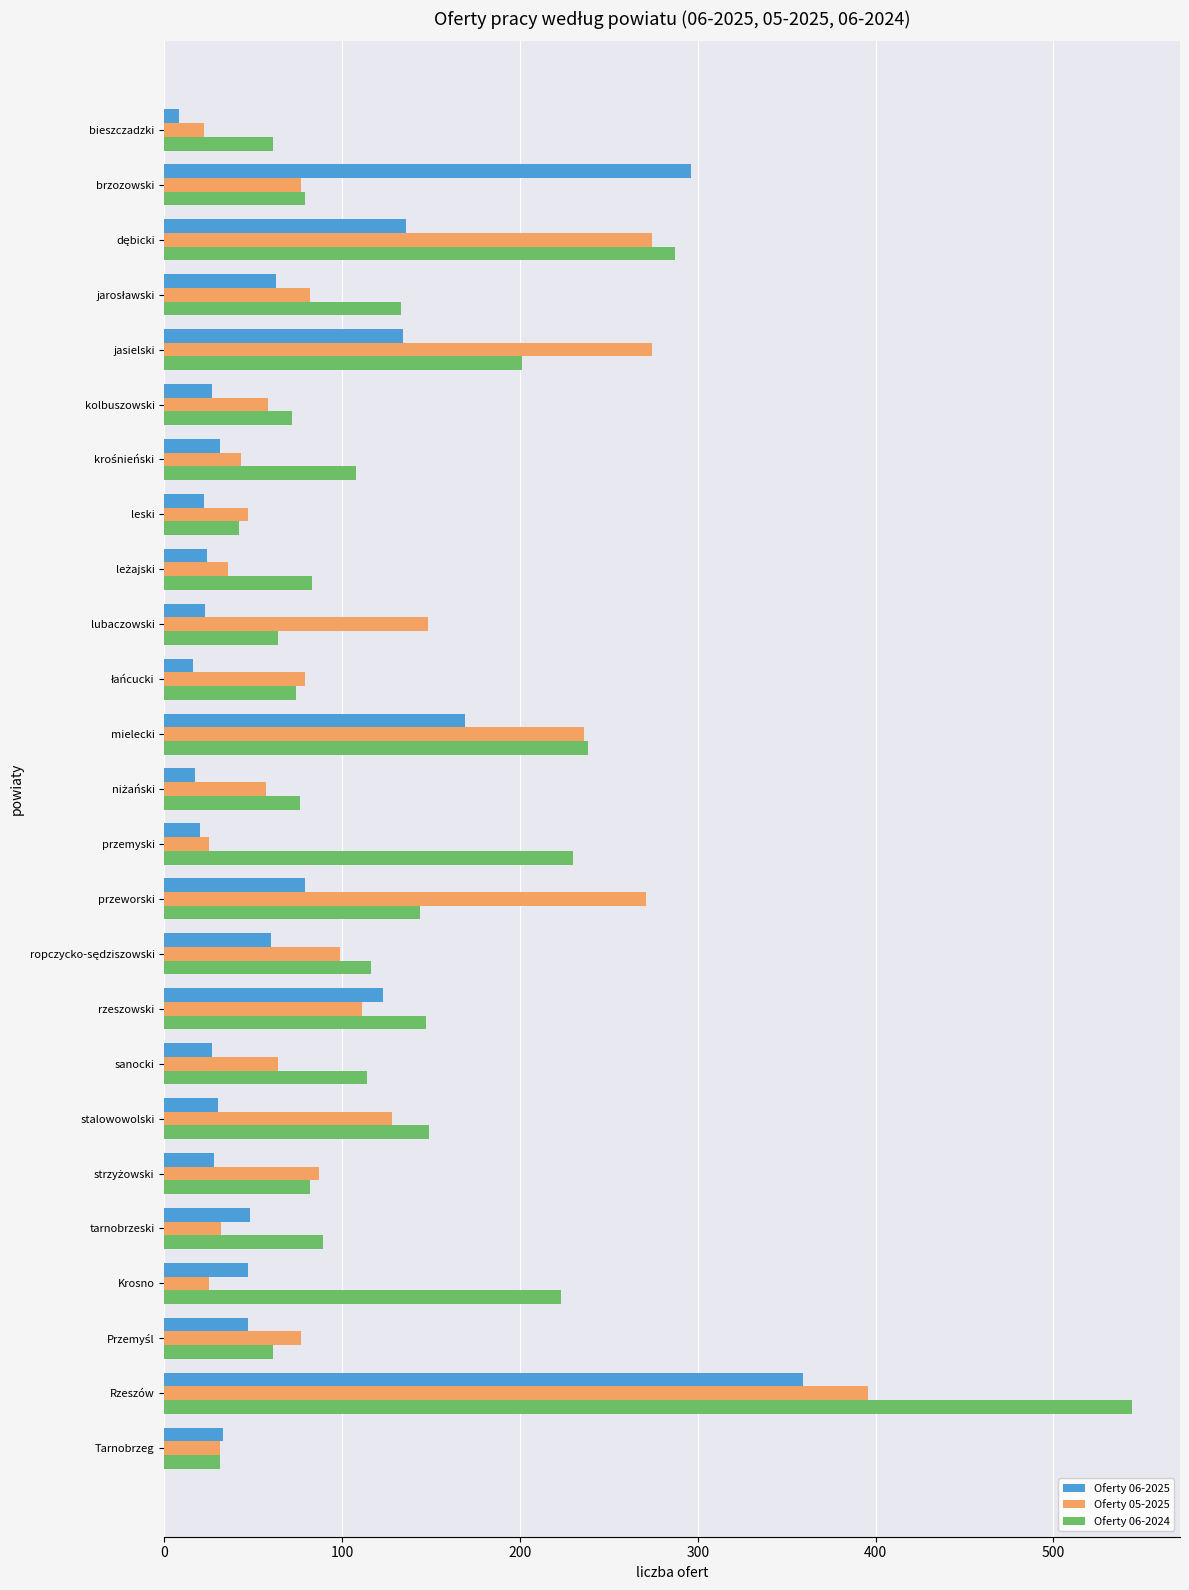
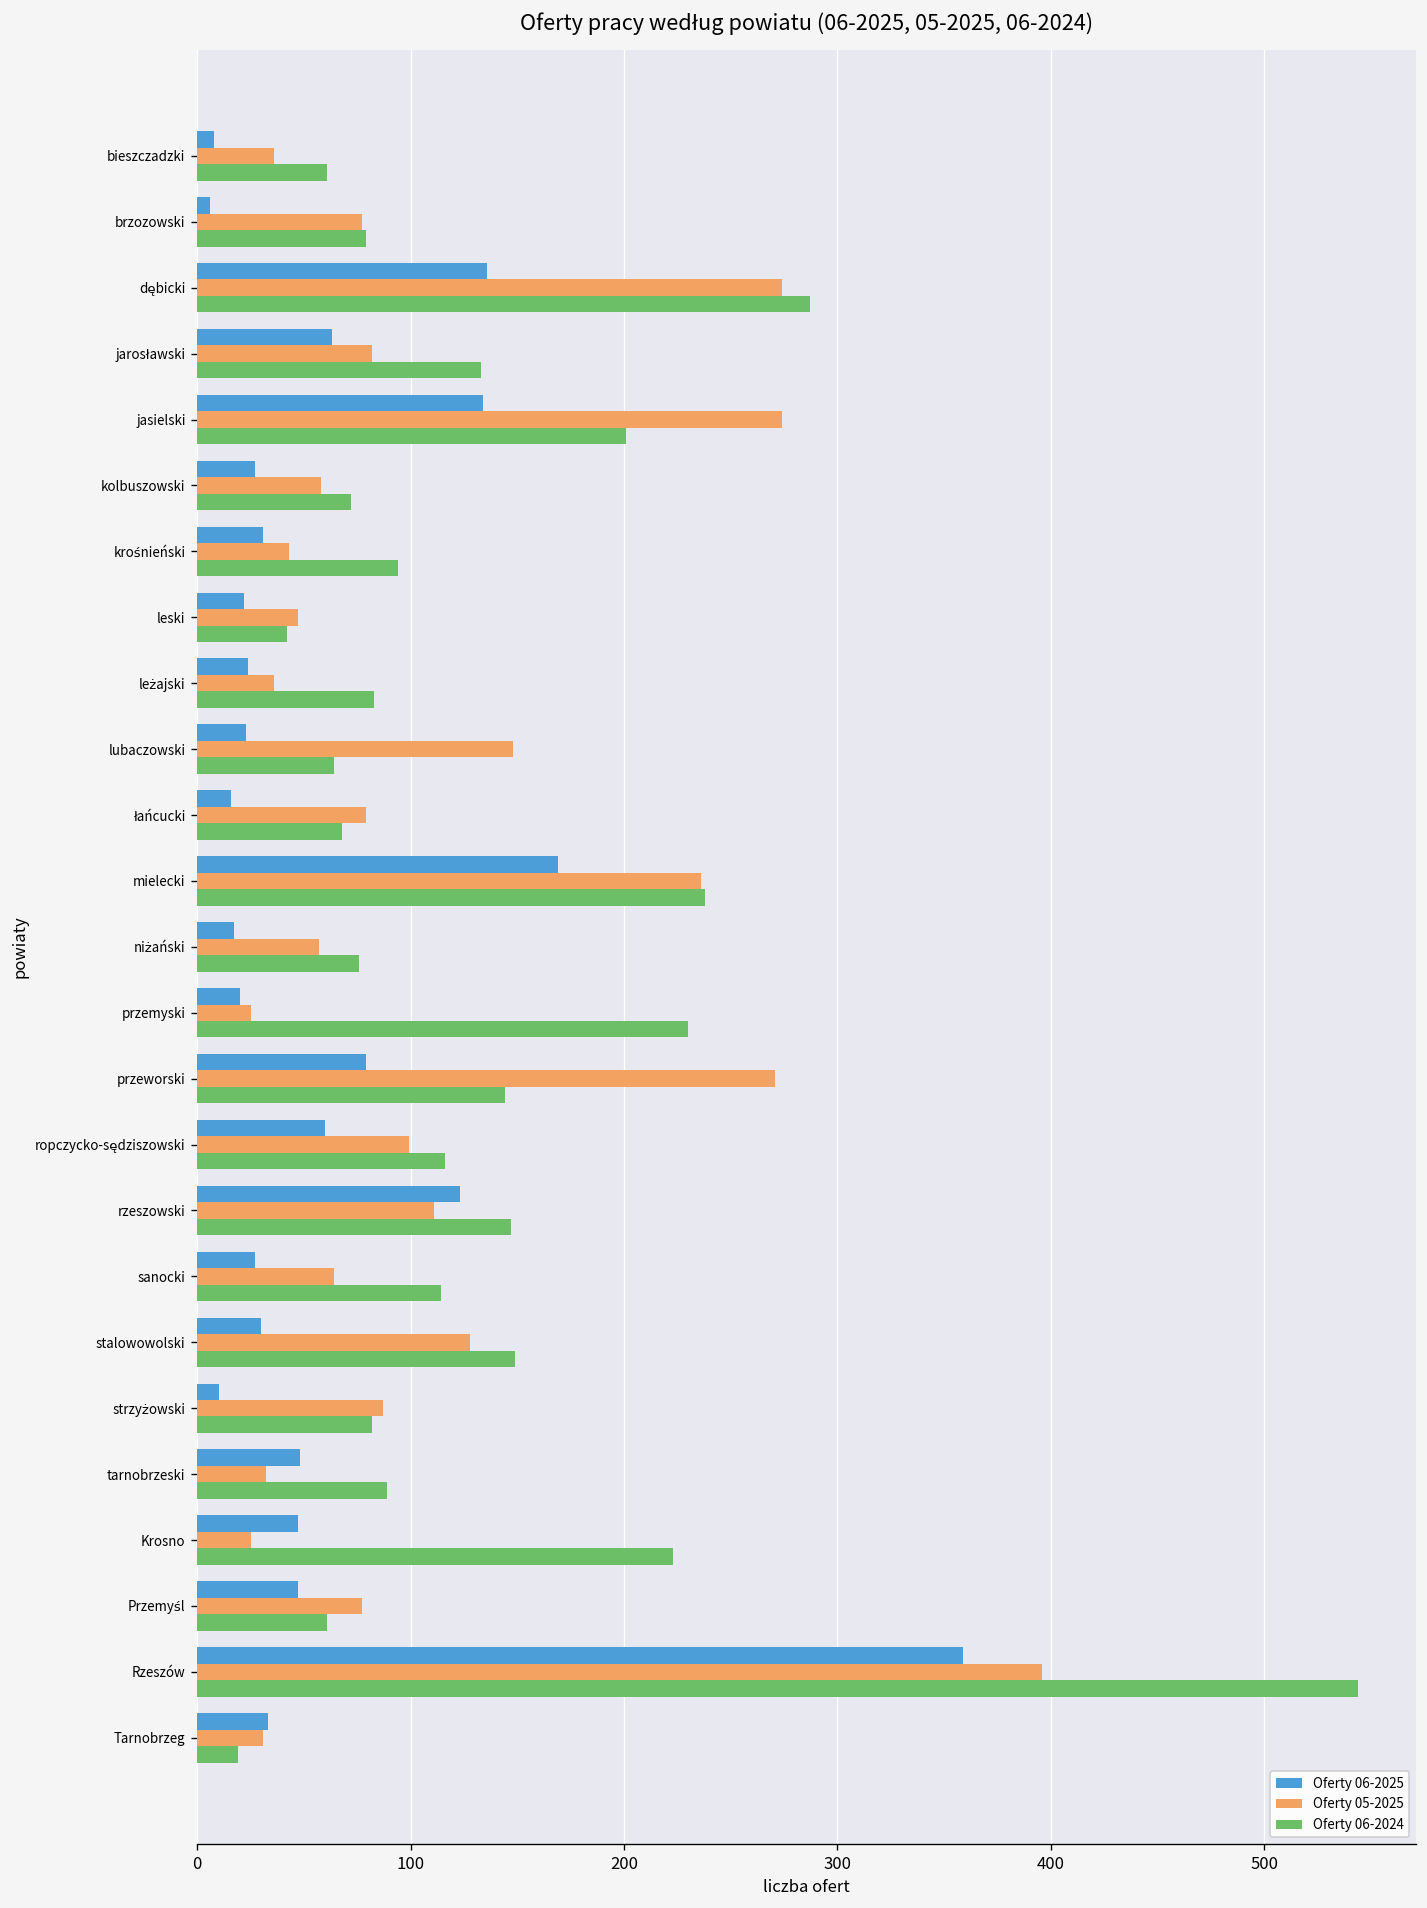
Oferty 05-2025, bieszczadzki: 22 -> 36
Oferty 06-2025, brzozowski: 296 -> 6
Oferty 06-2024, krośnieński: 108 -> 94
Oferty 06-2024, łańcucki: 74 -> 68
Oferty 06-2025, strzyżowski: 28 -> 10
Oferty 06-2024, Tarnobrzeg: 31 -> 19
